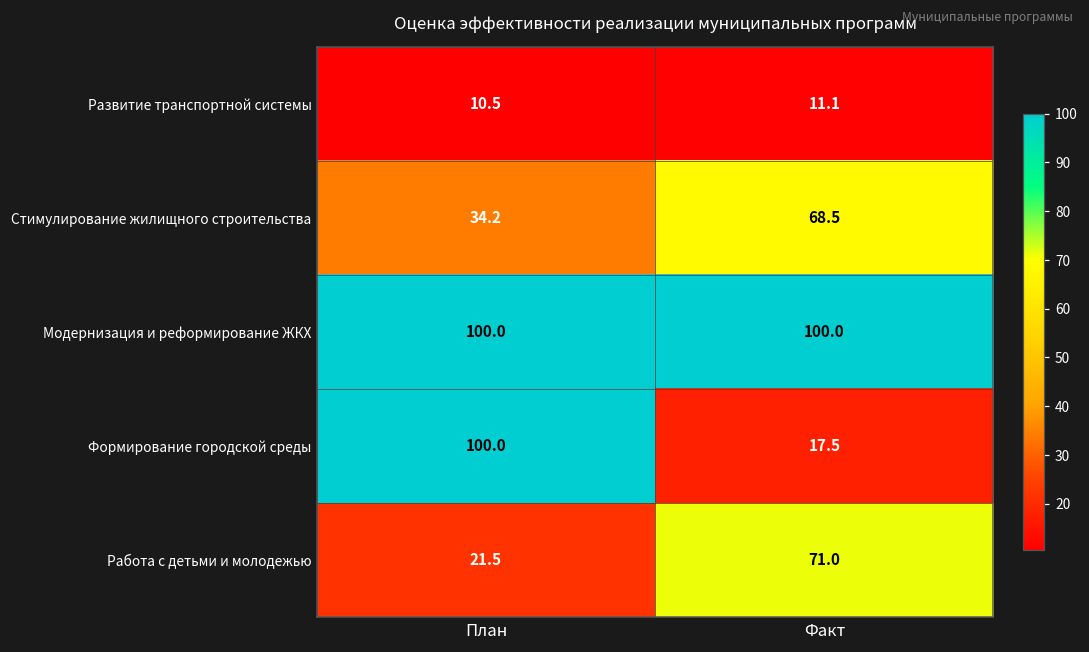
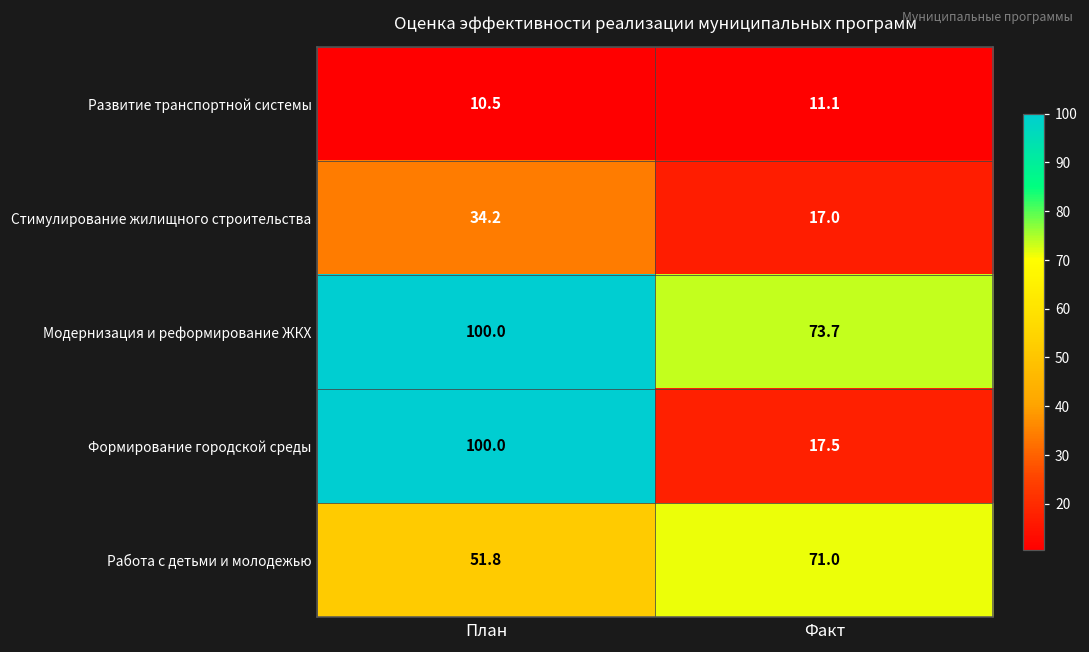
Стимулирование жилищного строительства, Факт: 68.5 -> 17.0
Модернизация и реформирование ЖКХ, Факт: 100.0 -> 73.7
Работа с детьми и молодежью, План: 21.5 -> 51.8
